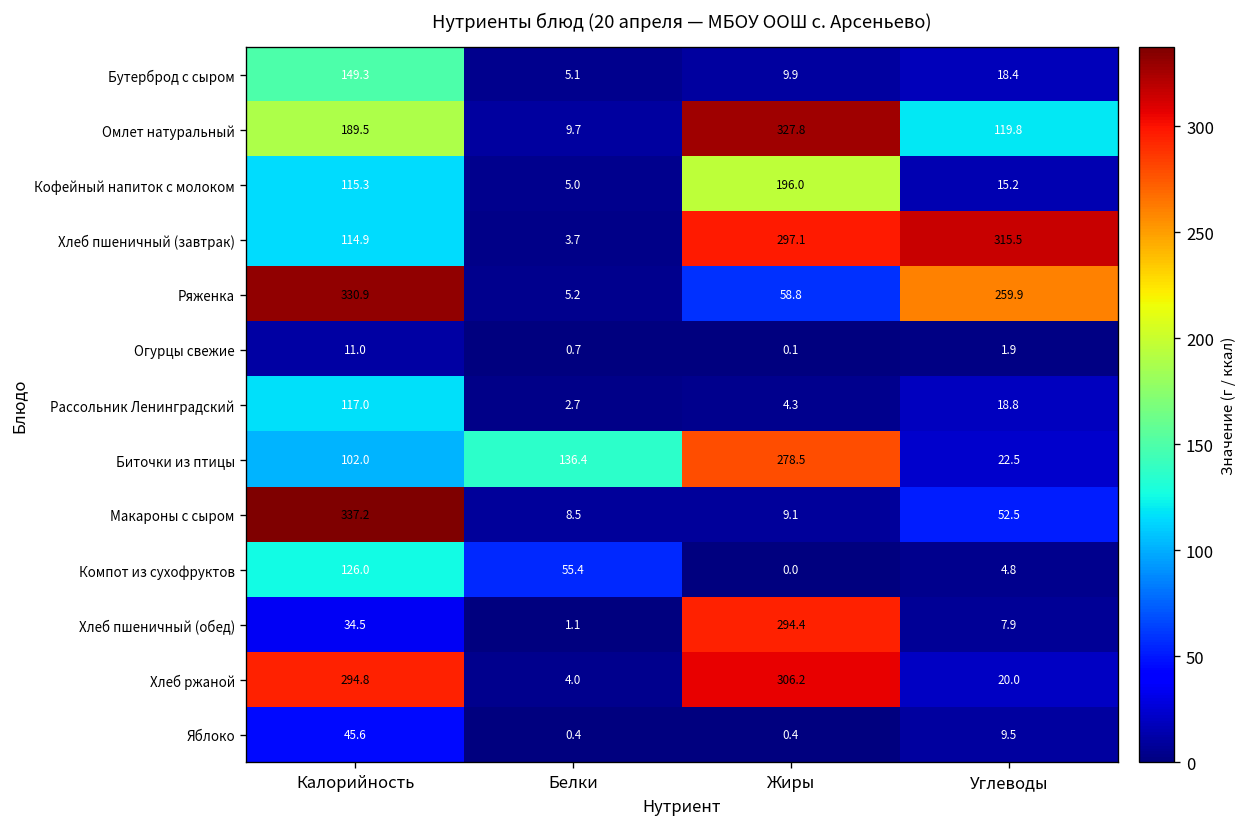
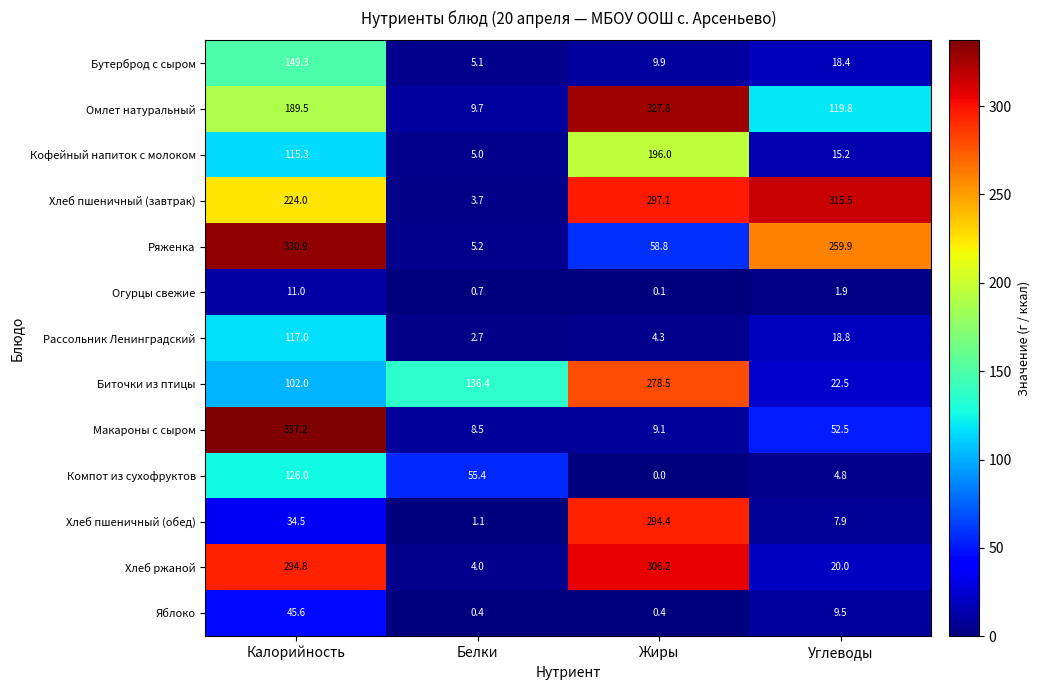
Хлеб пшеничный (завтрак), Калорийность: 114.9 -> 224.0
